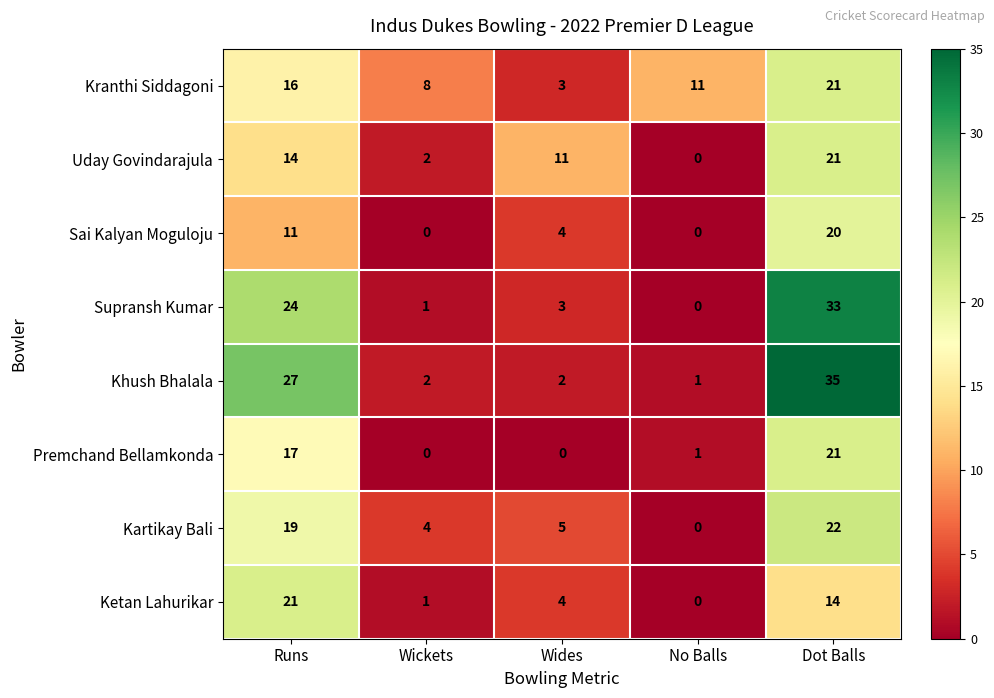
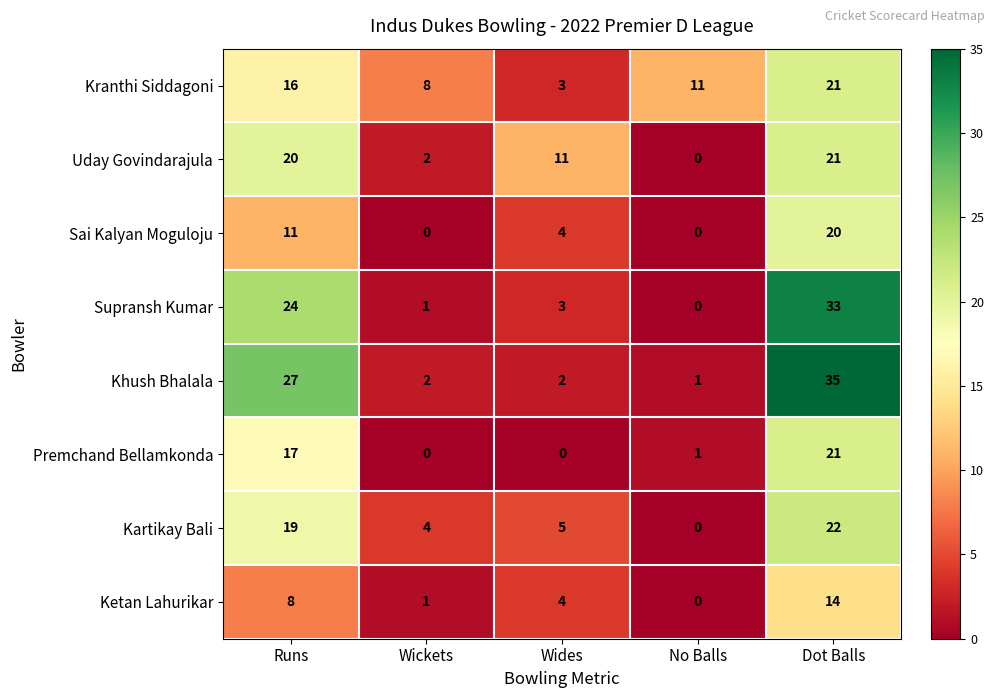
Uday Govindarajula, Runs: 14 -> 20
Ketan Lahurikar, Runs: 21 -> 8
